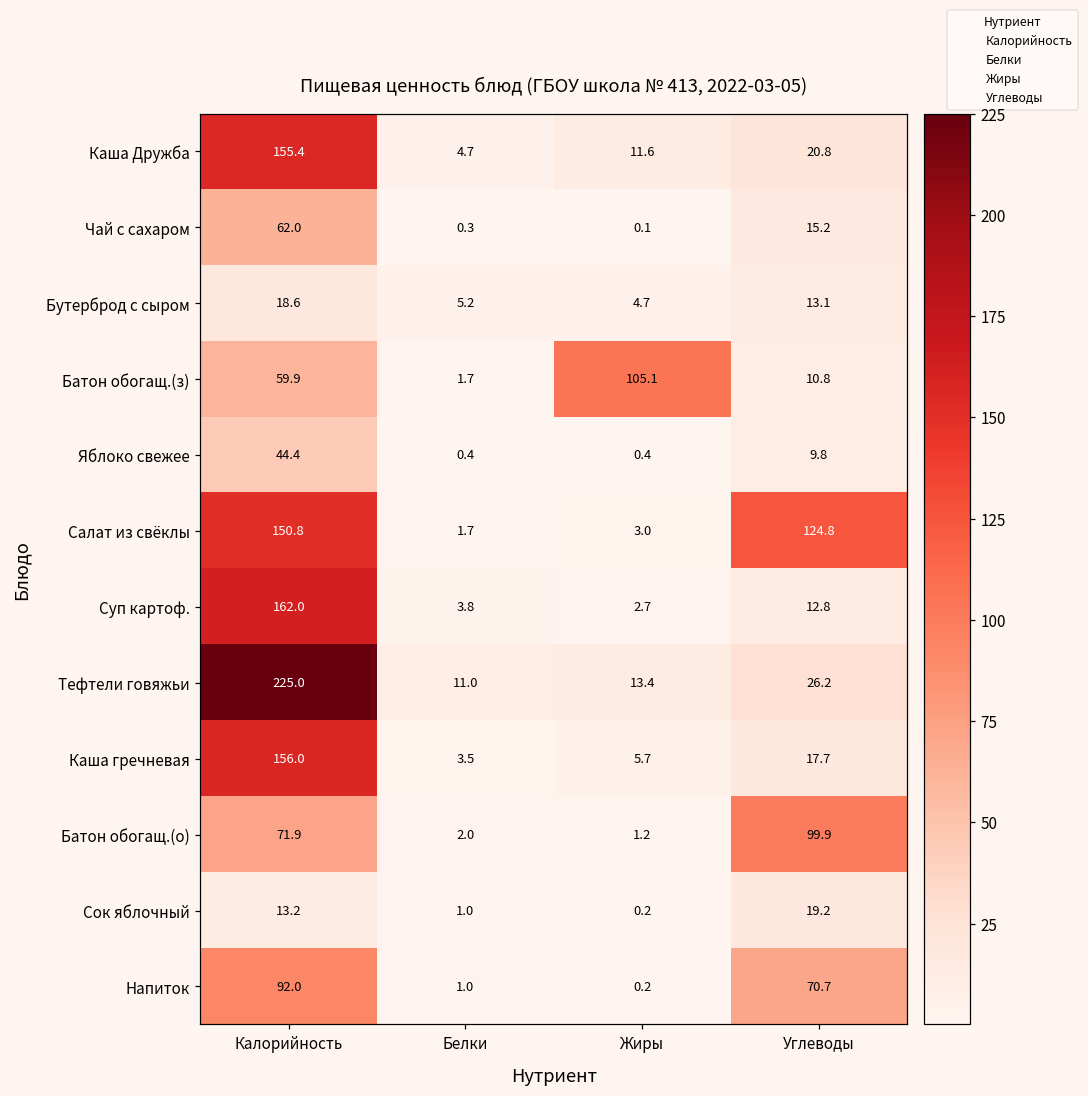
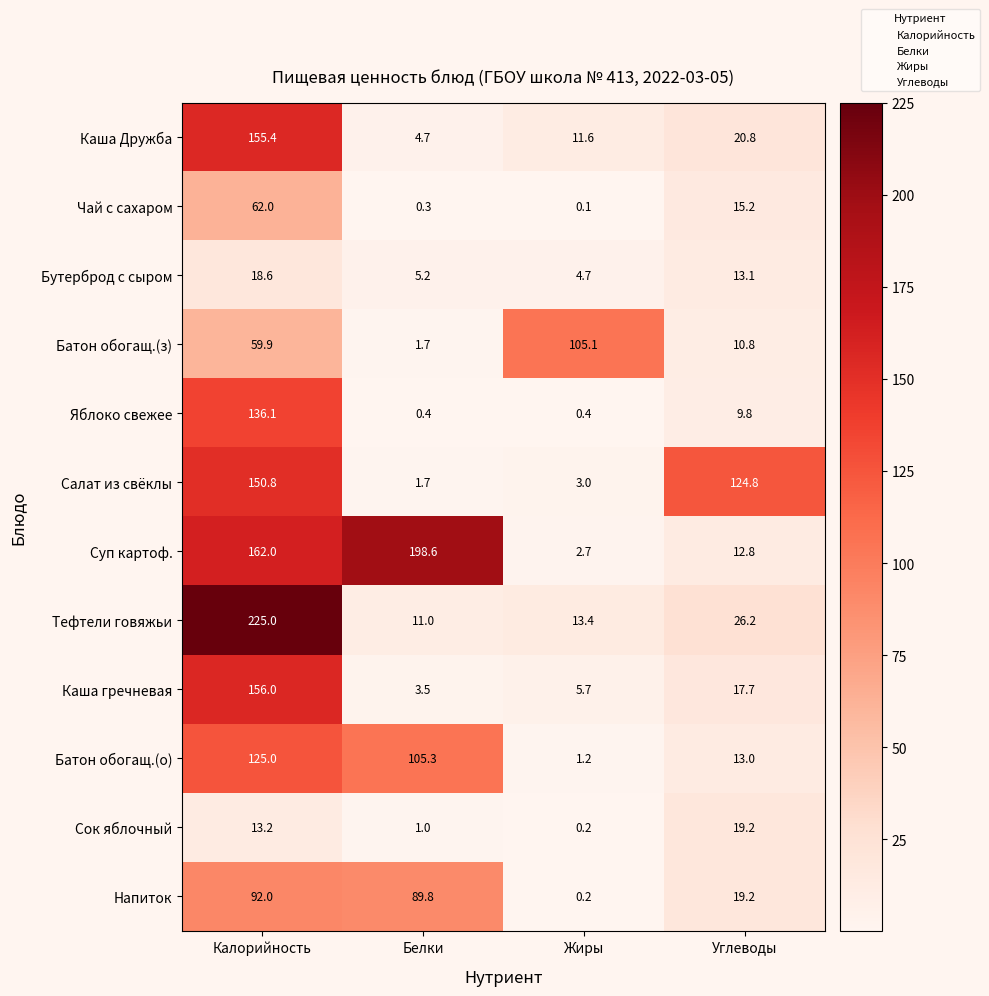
Яблоко свежее, Калорийность: 44.4 -> 136.1
Суп картоф., Белки: 3.8 -> 198.6
Батон обогащ.(о), Калорийность: 71.9 -> 125.0
Батон обогащ.(о), Белки: 2.0 -> 105.3
Батон обогащ.(о), Углеводы: 99.9 -> 13.0
Напиток, Белки: 1.0 -> 89.8
Напиток, Углеводы: 70.7 -> 19.2
